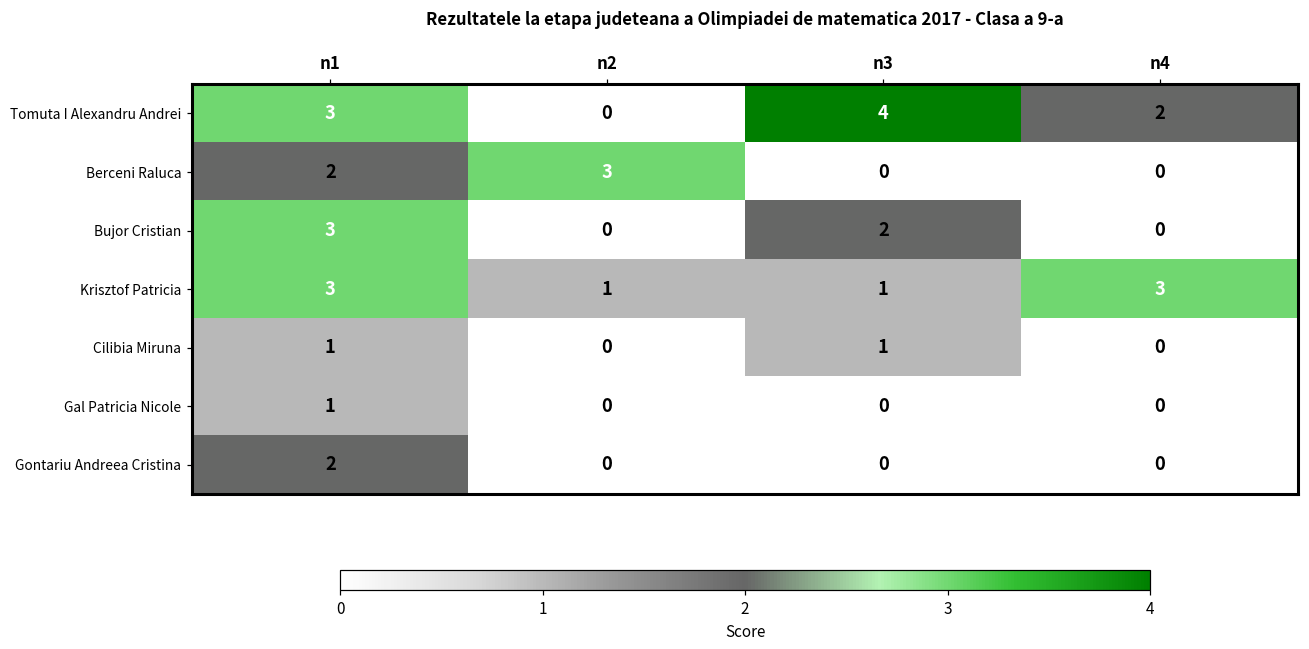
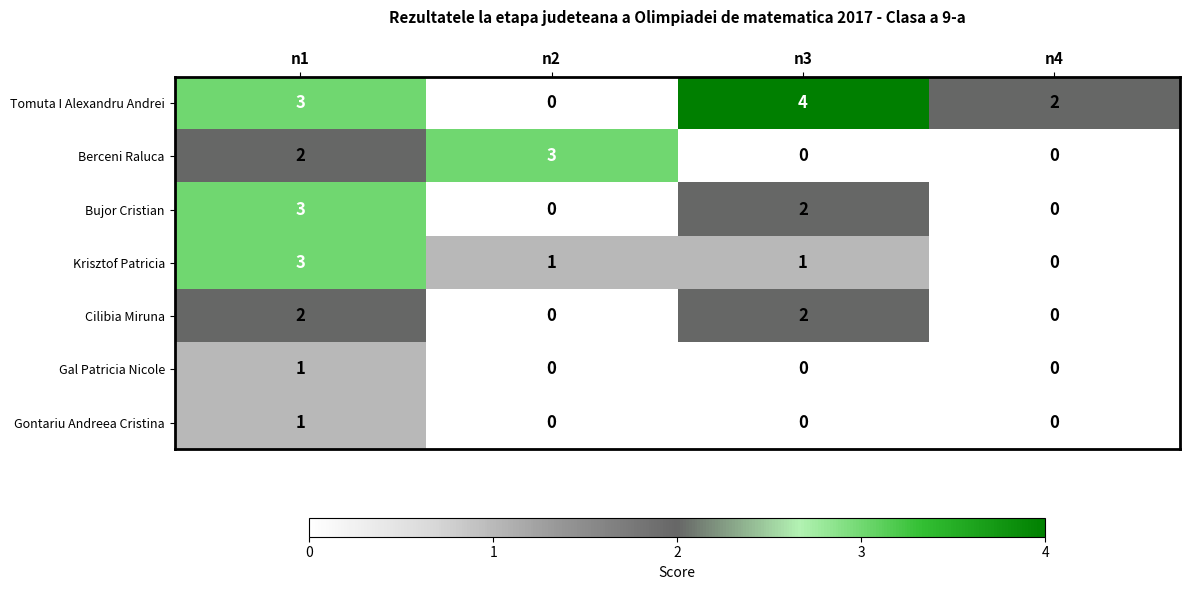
Krisztof Patricia, n4: 3 -> 0
Cilibia Miruna, n1: 1 -> 2
Cilibia Miruna, n3: 1 -> 2
Gontariu Andreea Cristina, n1: 2 -> 1
